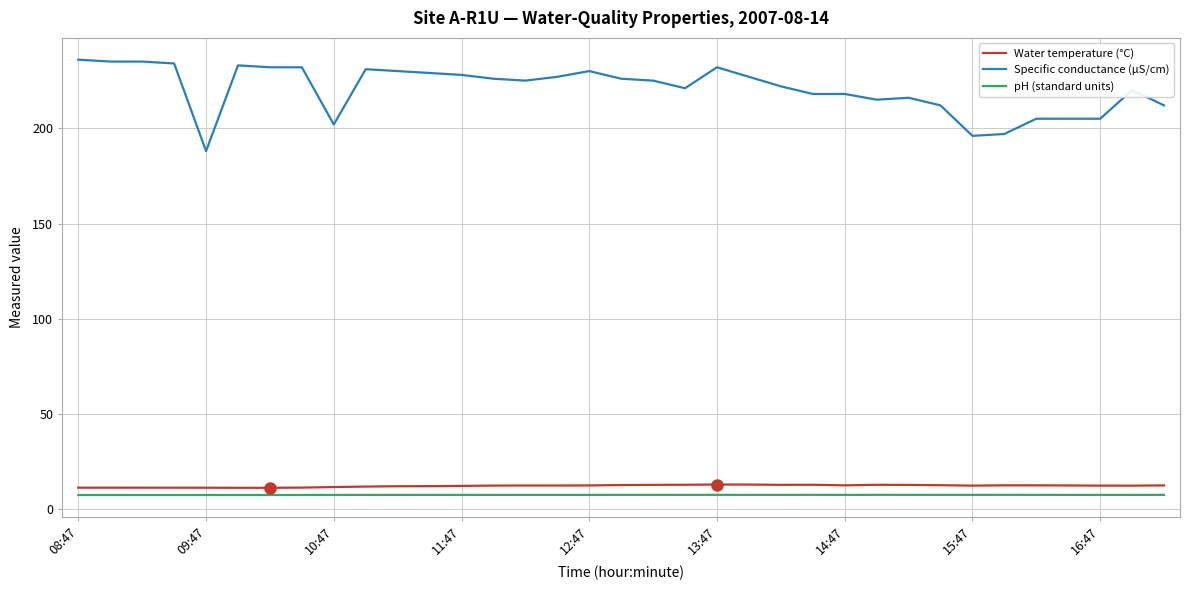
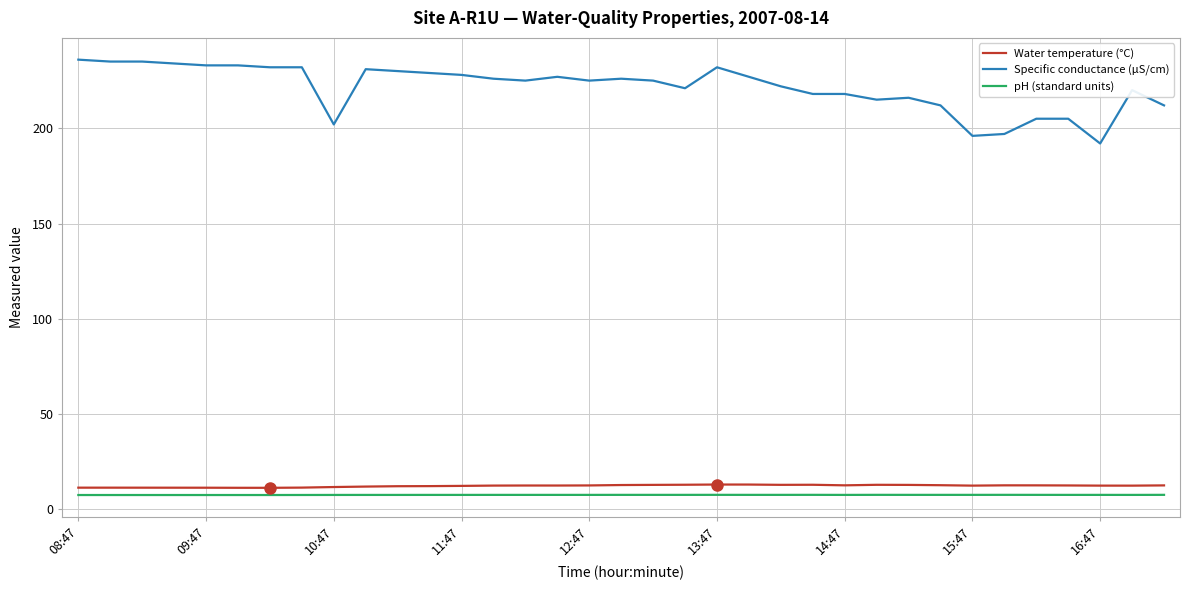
Specific conductance (µS/cm), 09:47: 188 -> 233
Specific conductance (µS/cm), 12:47: 230 -> 225
Specific conductance (µS/cm), 16:47: 205 -> 192
